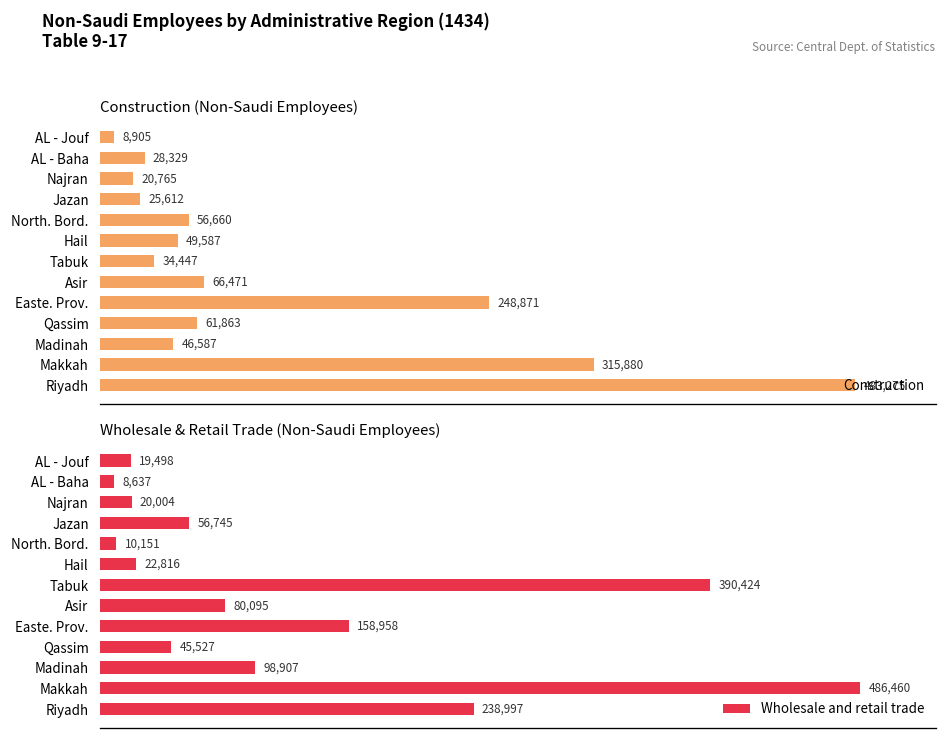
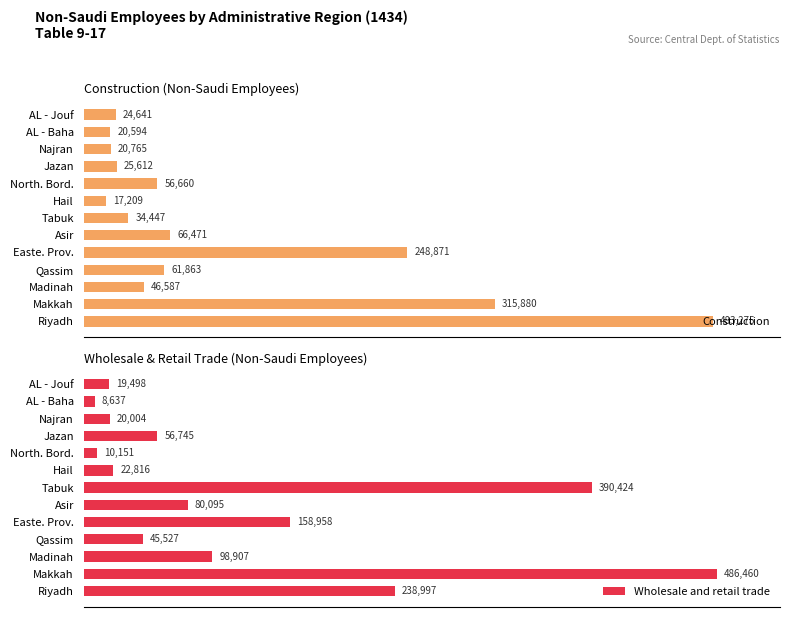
Construction (Non-Saudi Employees), AL - Jouf: 8,905 -> 24,641
Construction (Non-Saudi Employees), AL - Baha: 28,329 -> 20,594
Construction (Non-Saudi Employees), Hail: 49,587 -> 17,209
